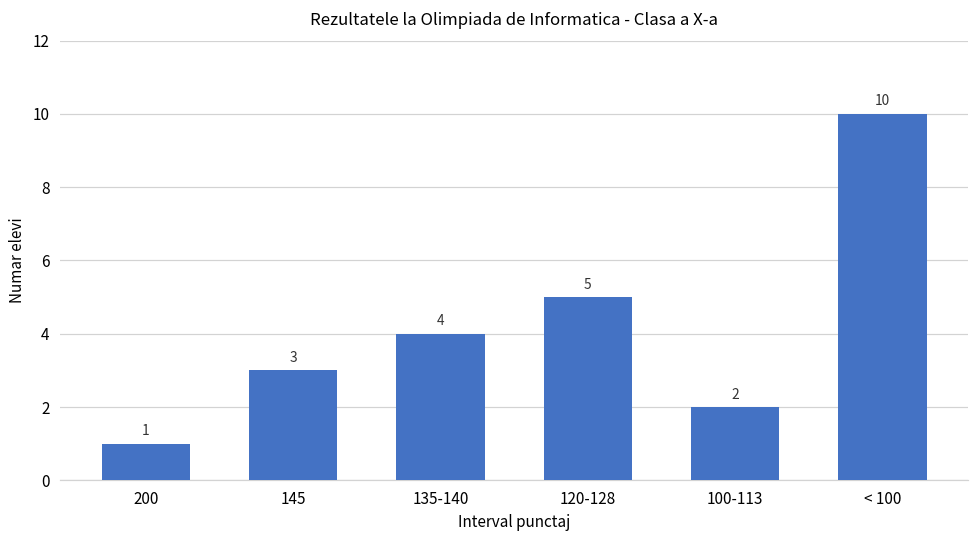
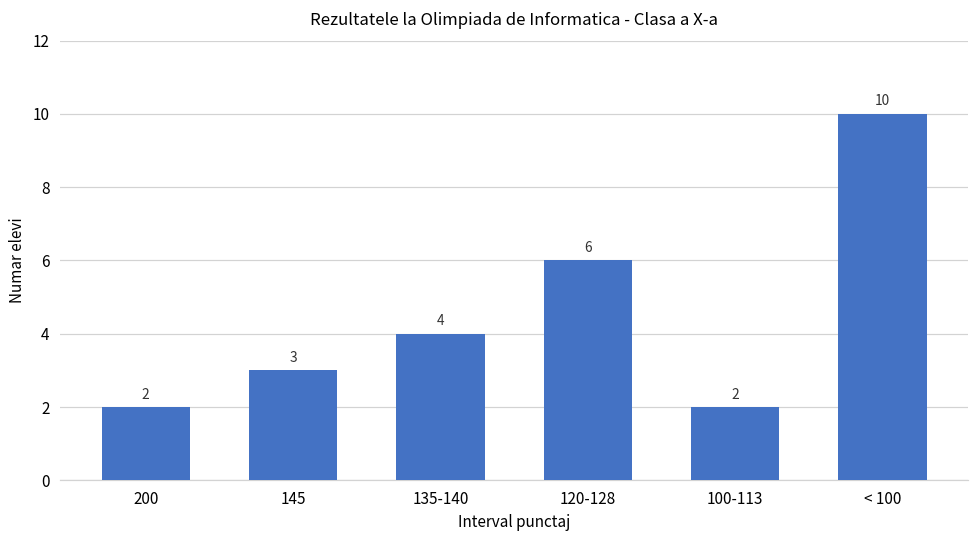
200: 1 -> 2
120-128: 5 -> 6
